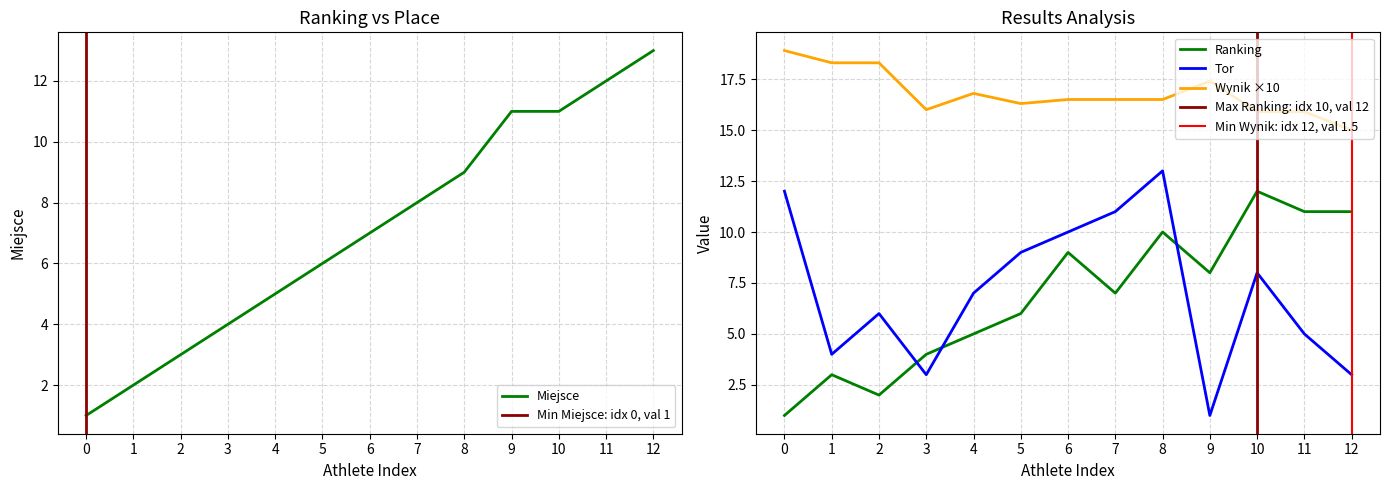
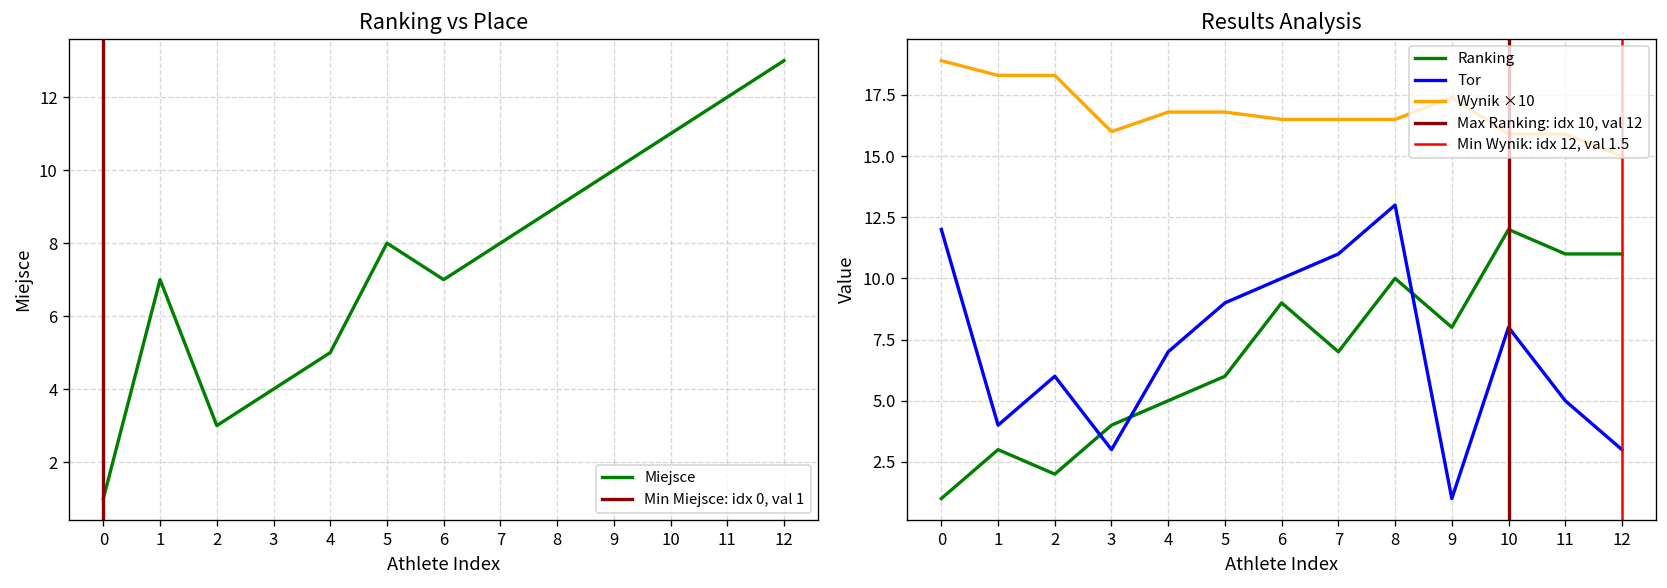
Ranking vs Place, 1: 2 -> 7
Ranking vs Place, 5: 6 -> 8
Ranking vs Place, 9: 11 -> 10
Results Analysis, Wynik ×10, 5: 16.3 -> 16.8
